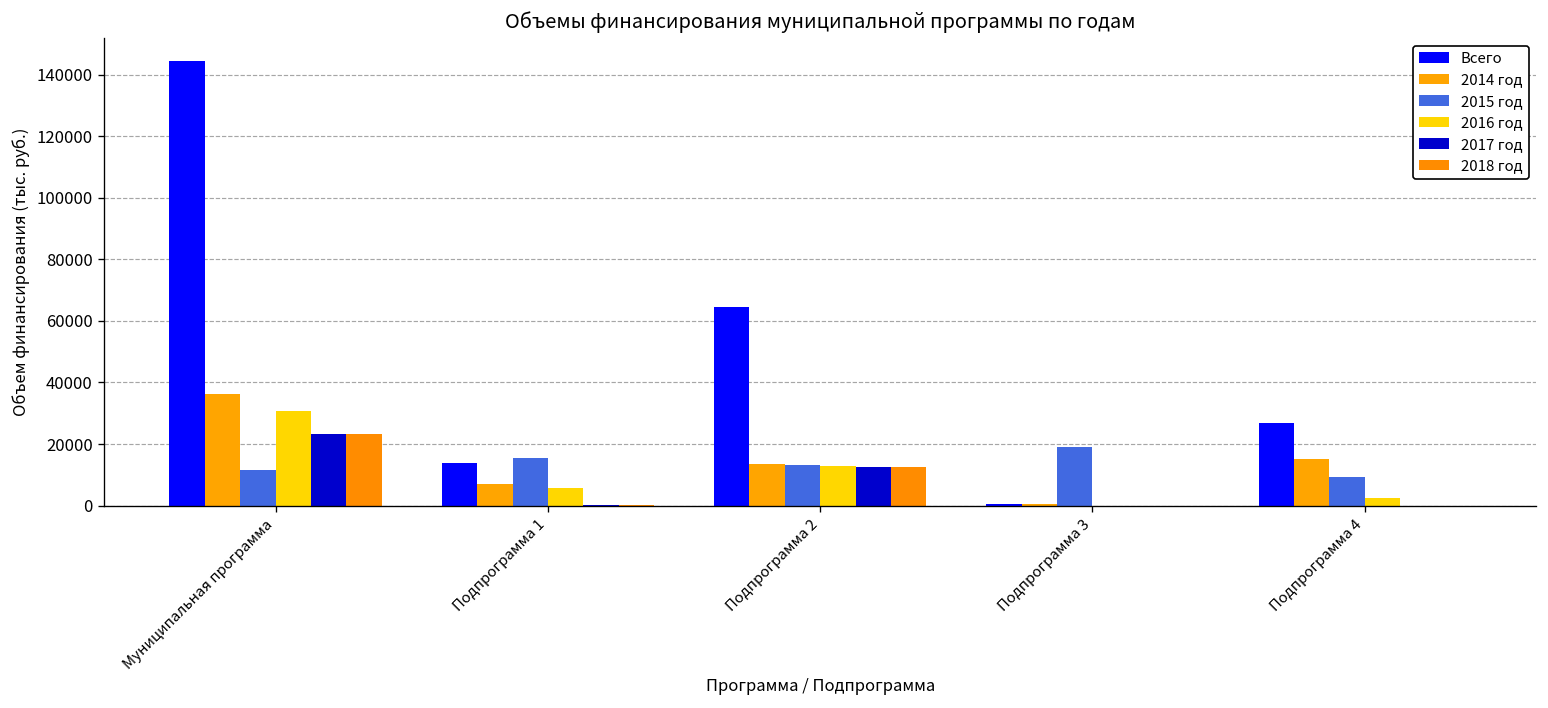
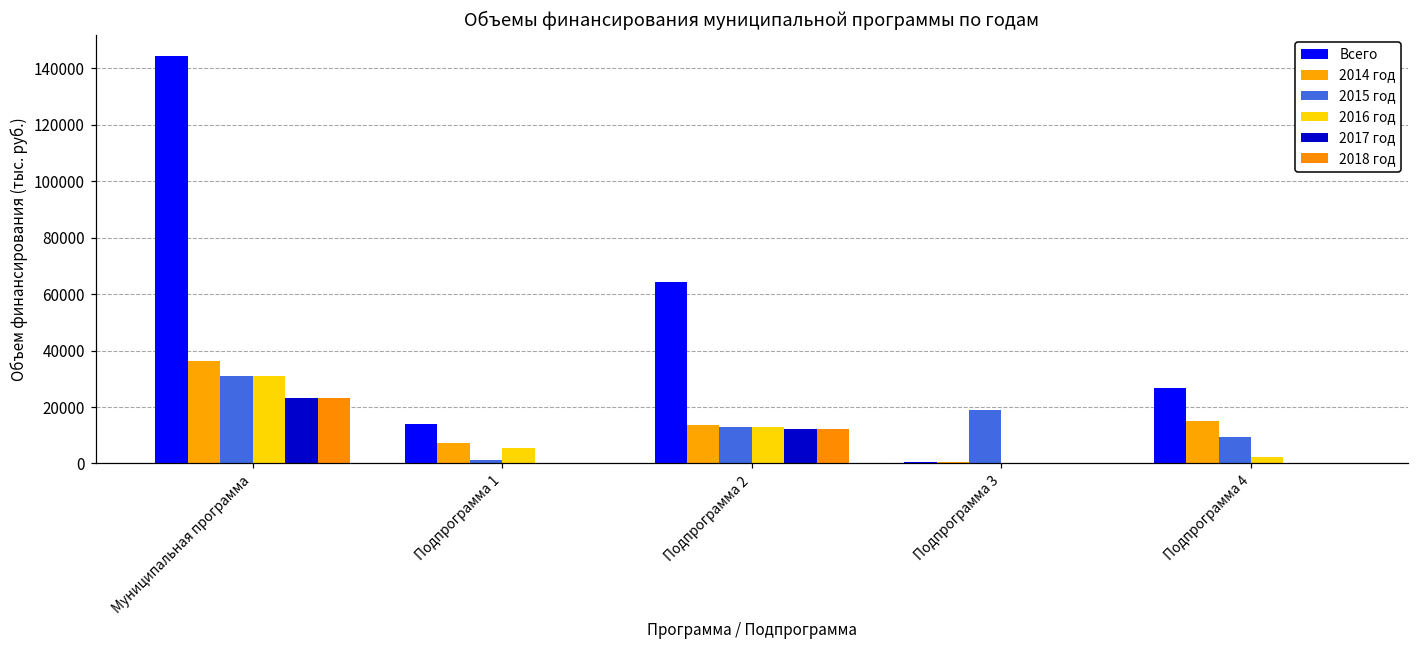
2015 год, Муниципальная программа: 12000 -> 31000
2015 год, Подпрограмма 1: 15000 -> 1000
